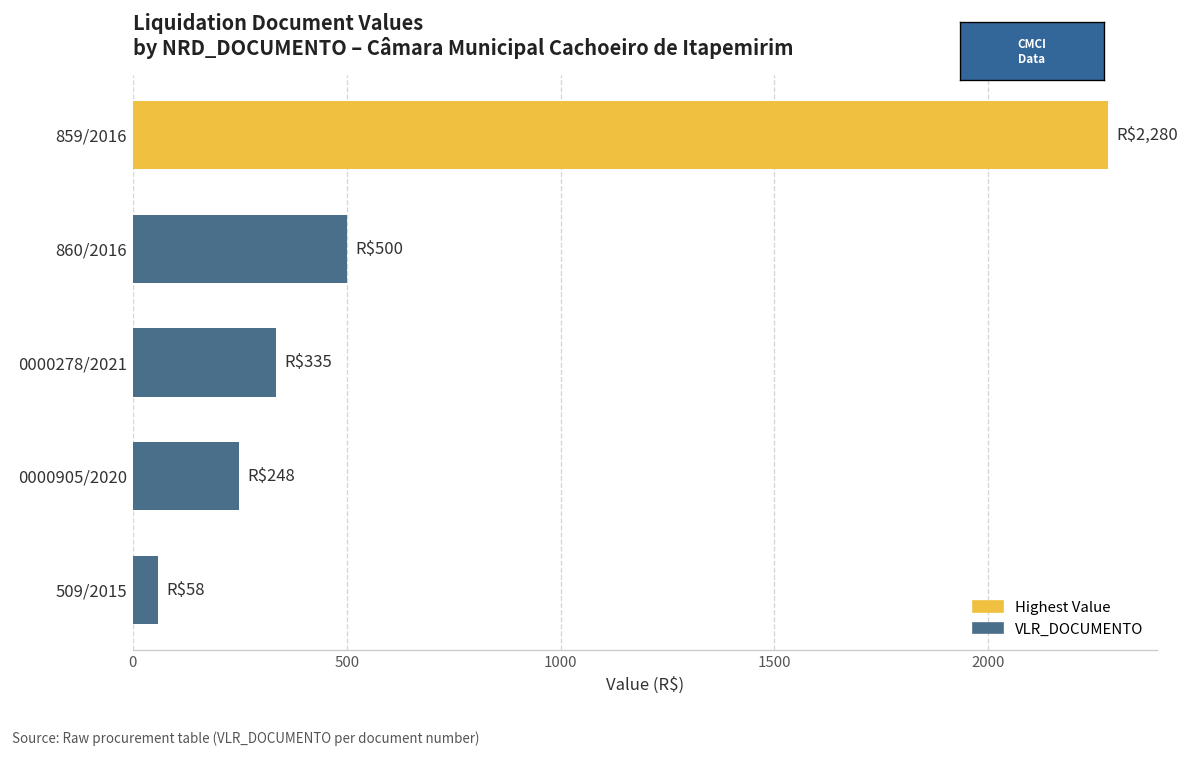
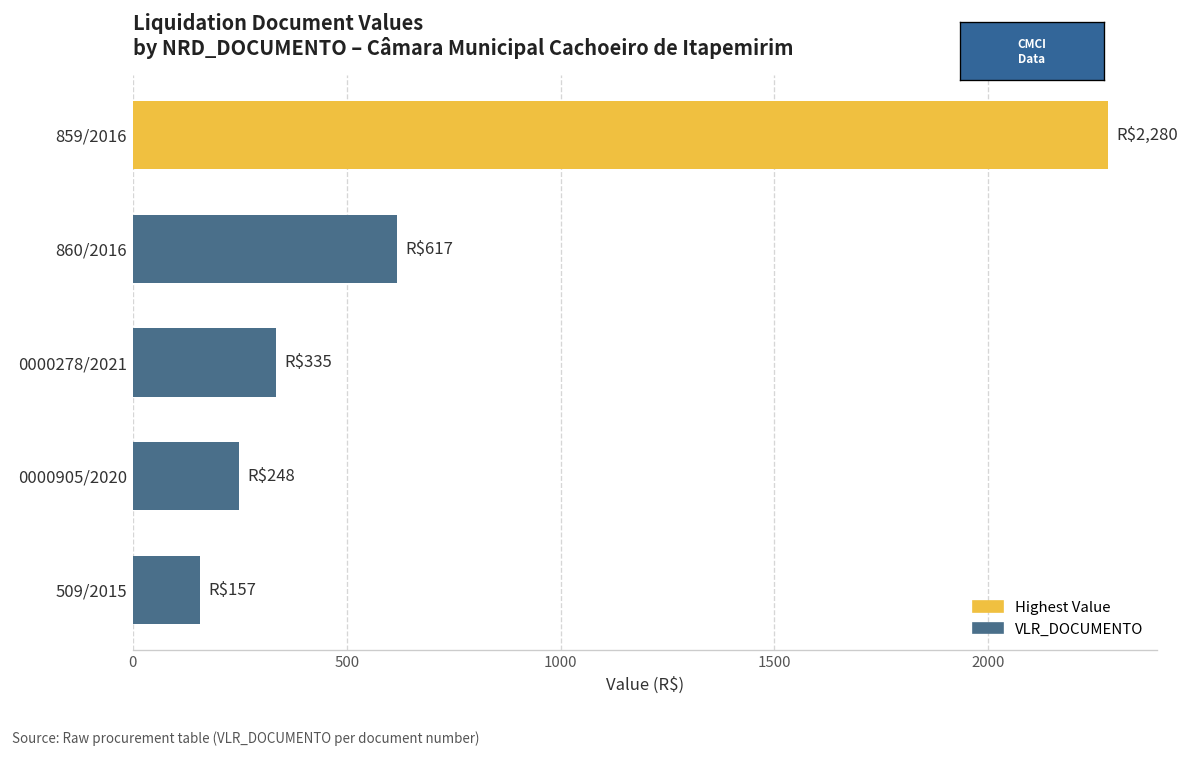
860/2016: $500 -> $617
509/2015: $58 -> $157
